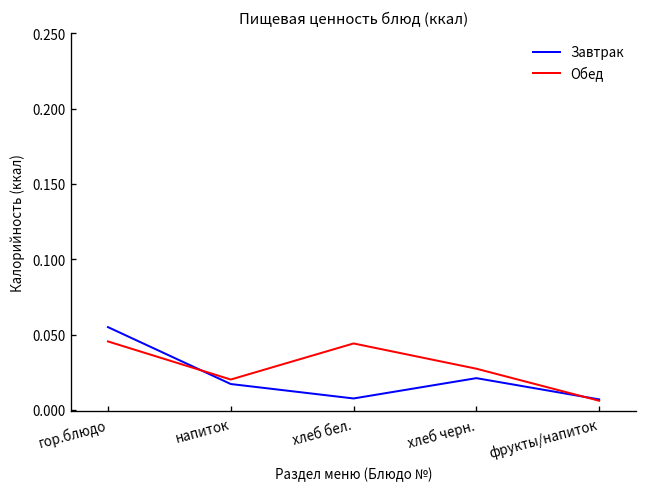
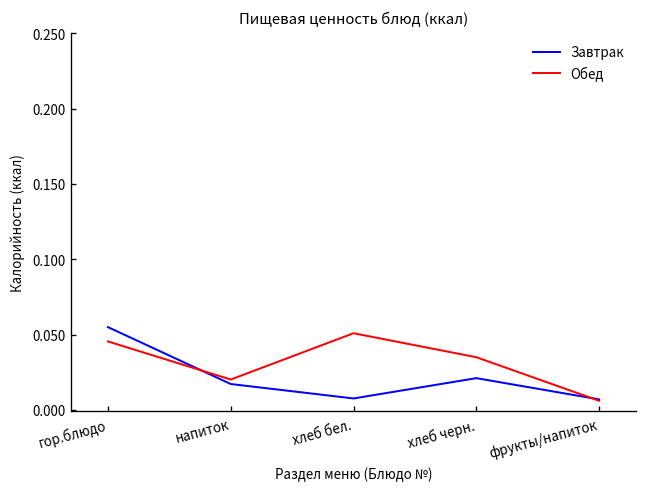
Обед, хлеб бел.: 0.044 -> 0.051
Обед, хлеб черн.: 0.027 -> 0.035
